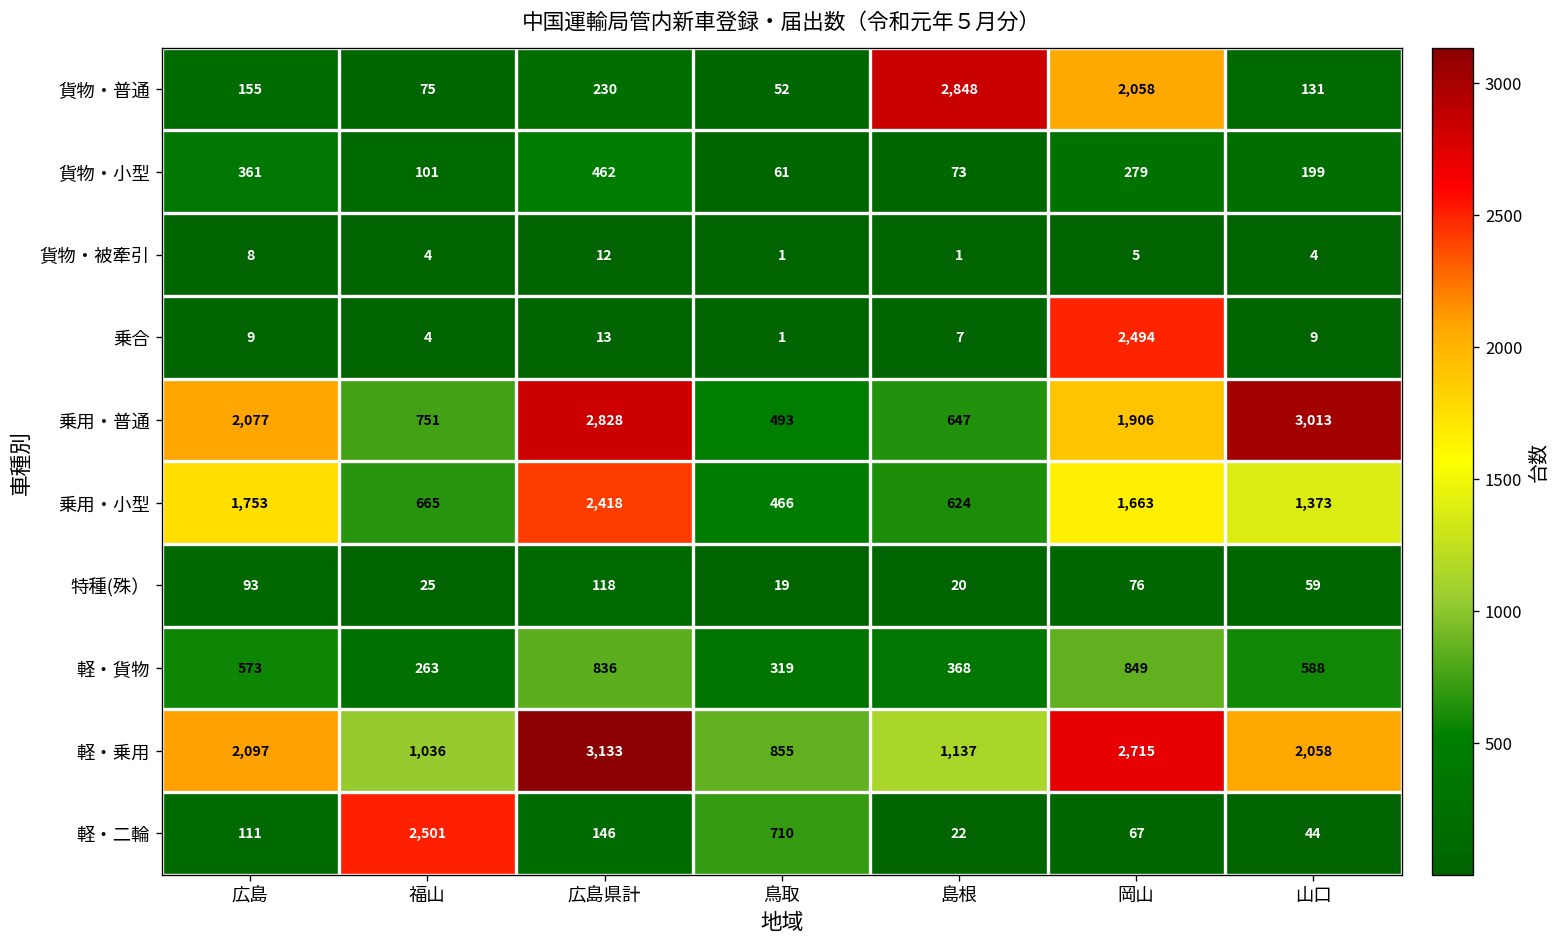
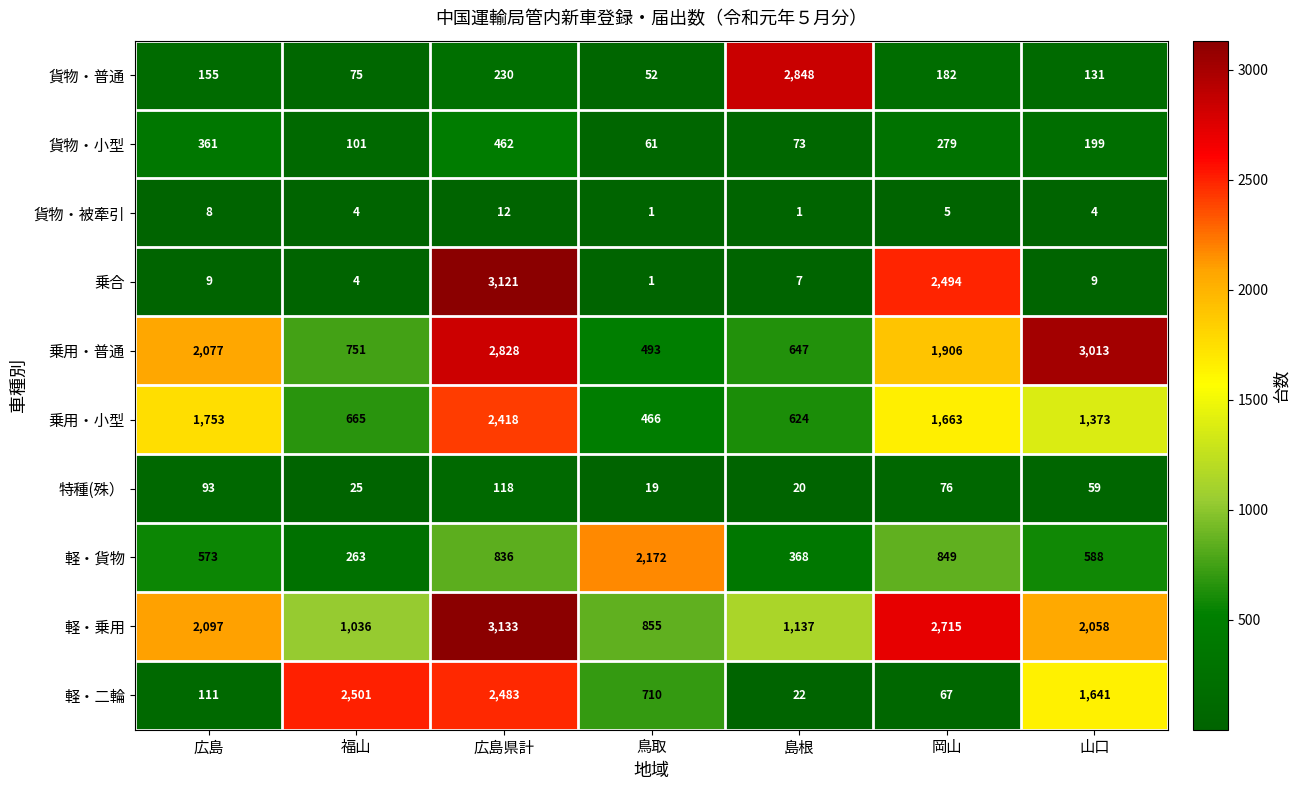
貨物・普通, 岡山: 2,058 -> 182
乗合, 広島県計: 13 -> 3,121
軽・貨物, 鳥取: 319 -> 2,172
軽・二輪, 広島県計: 146 -> 2,483
軽・二輪, 山口: 44 -> 1,641
